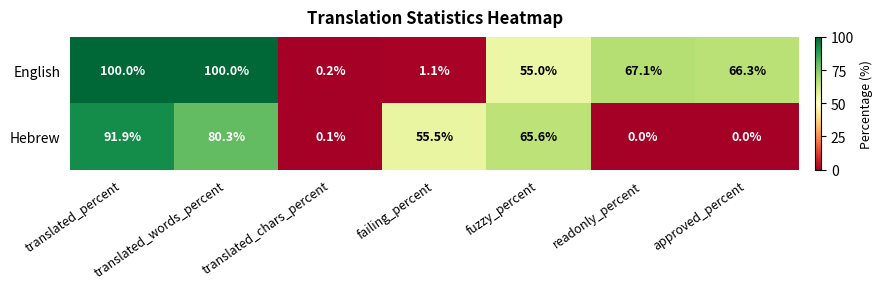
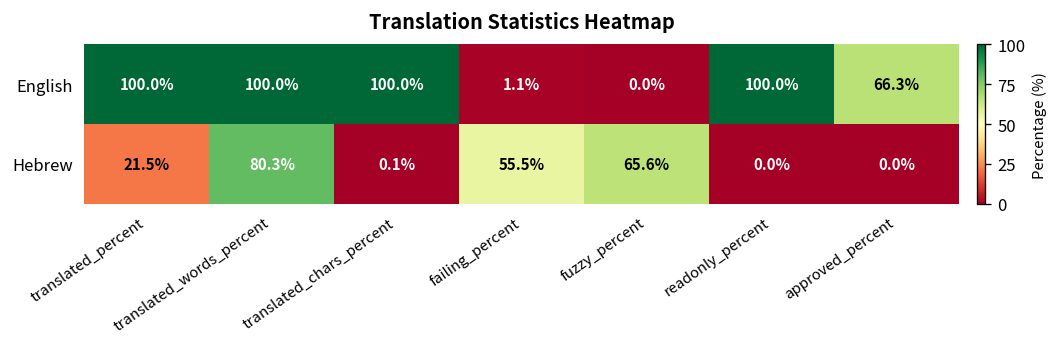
English, translated_chars_percent: 0.2% -> 100.0%
English, fuzzy_percent: 55.0% -> 0.0%
English, readonly_percent: 67.1% -> 100.0%
Hebrew, translated_percent: 91.9% -> 21.5%
